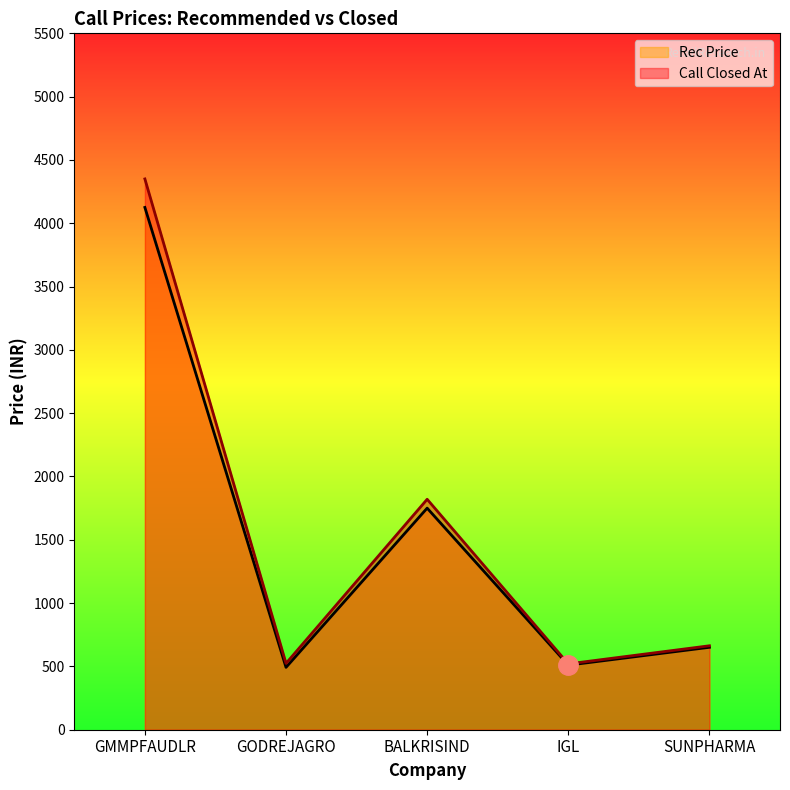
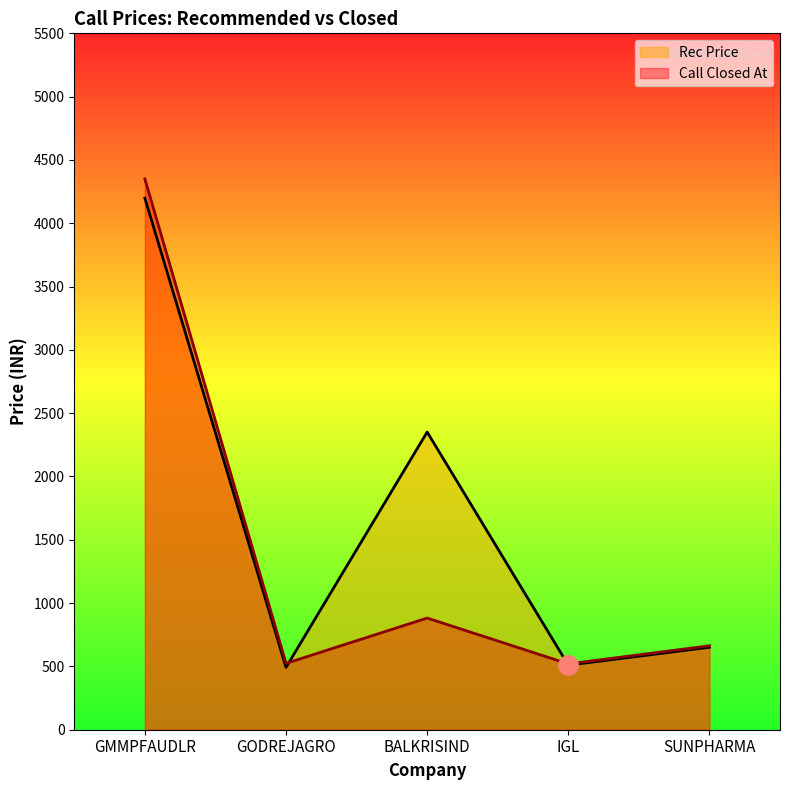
Rec Price, GMMPFAUDLR: 4130 -> 4200
Rec Price, BALKRISIND: 1750 -> 2350
Call Closed At, BALKRISIND: 1820 -> 880
